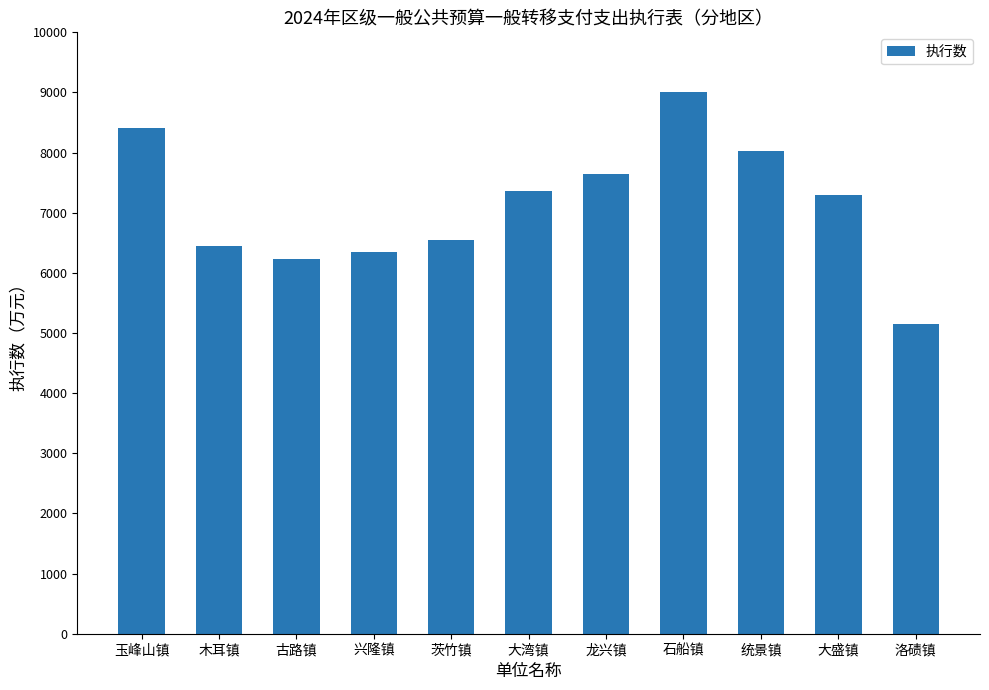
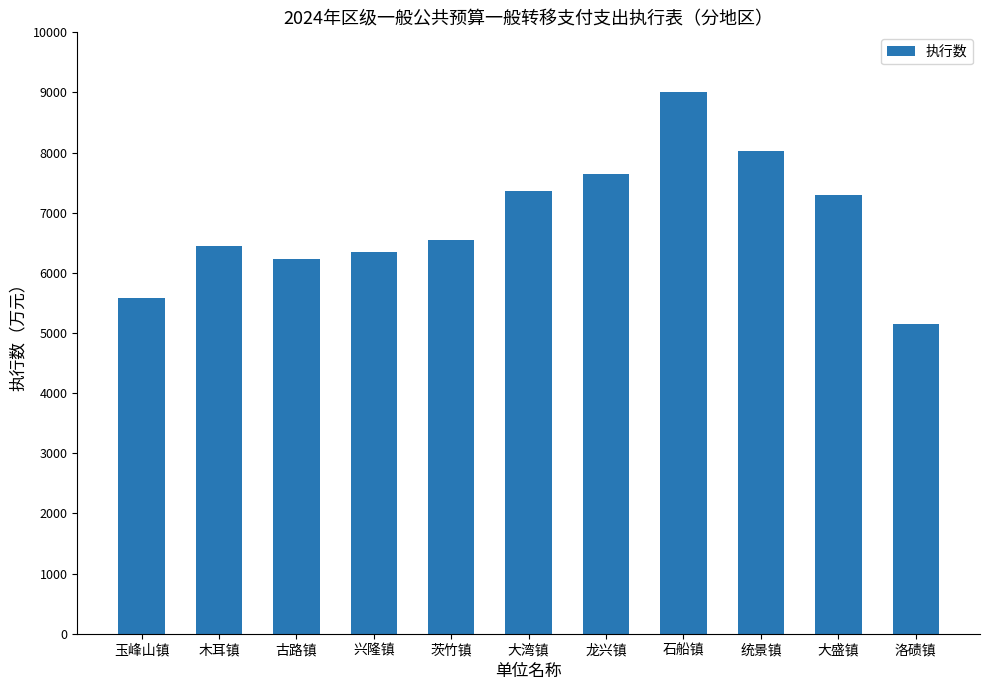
玉峰山镇: 8400 -> 5600
